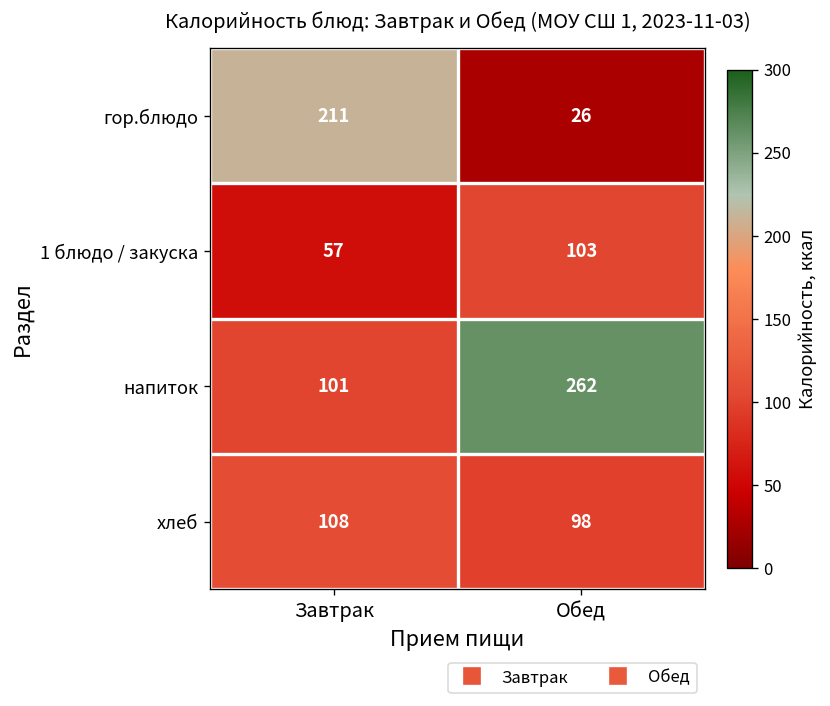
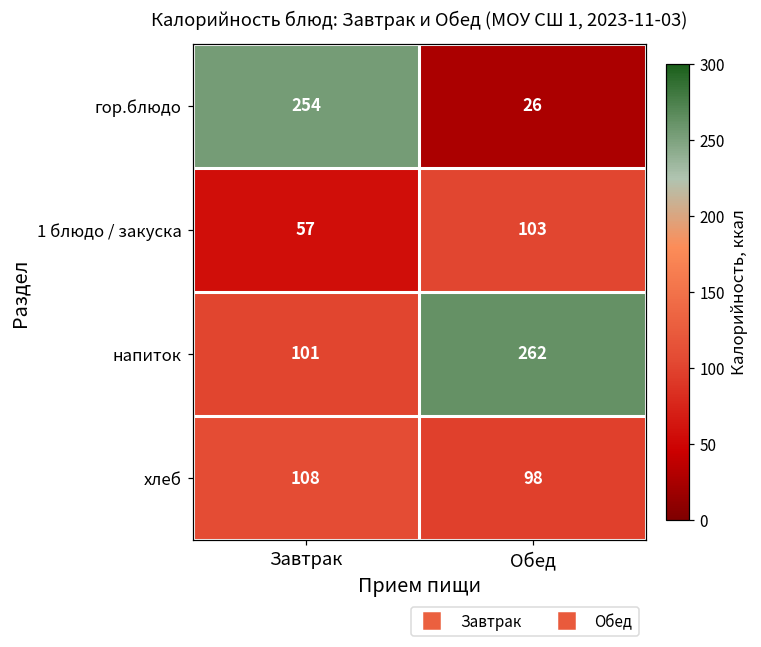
гор.блюдо, Завтрак: 211 -> 254
